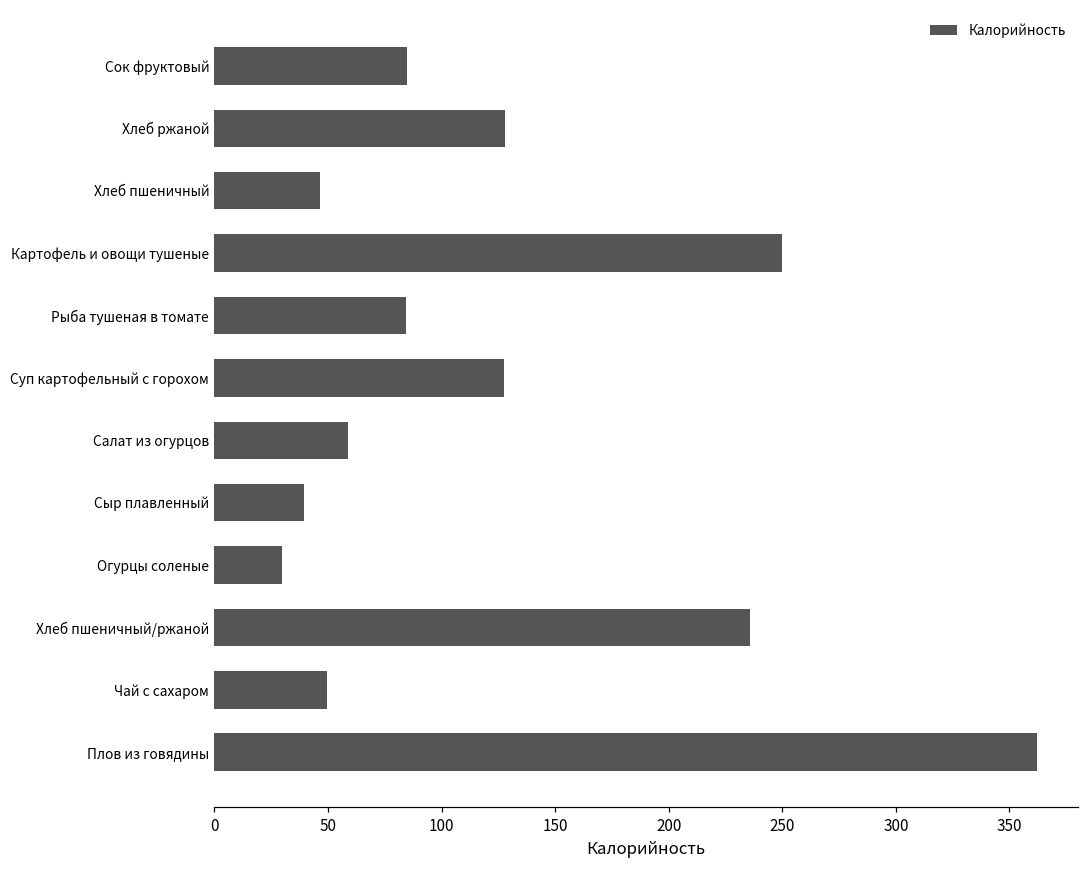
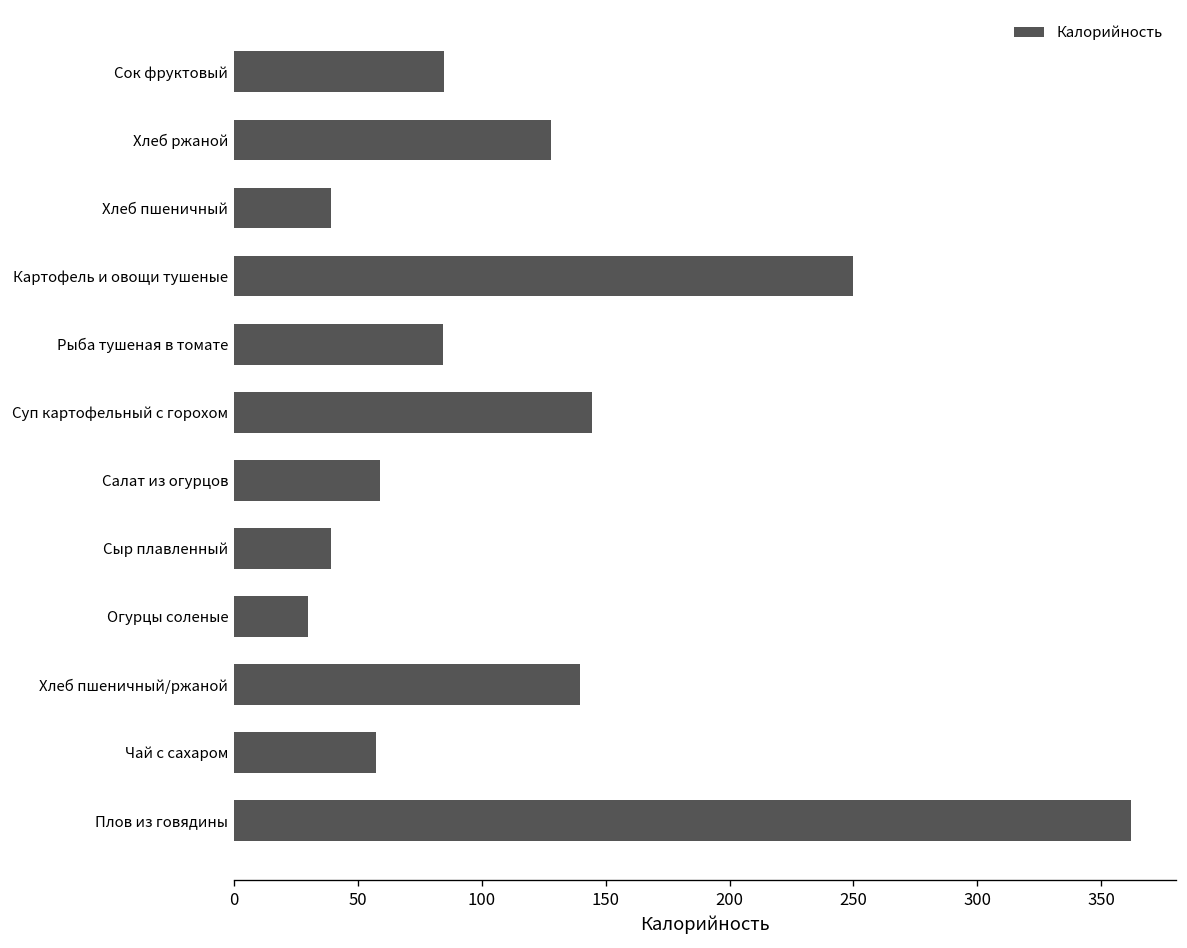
Хлеб пшеничный: 47 -> 39
Суп картофельный с горохом: 128 -> 144
Хлеб пшеничный/ржаной: 236 -> 140
Чай с сахаром: 50 -> 57
